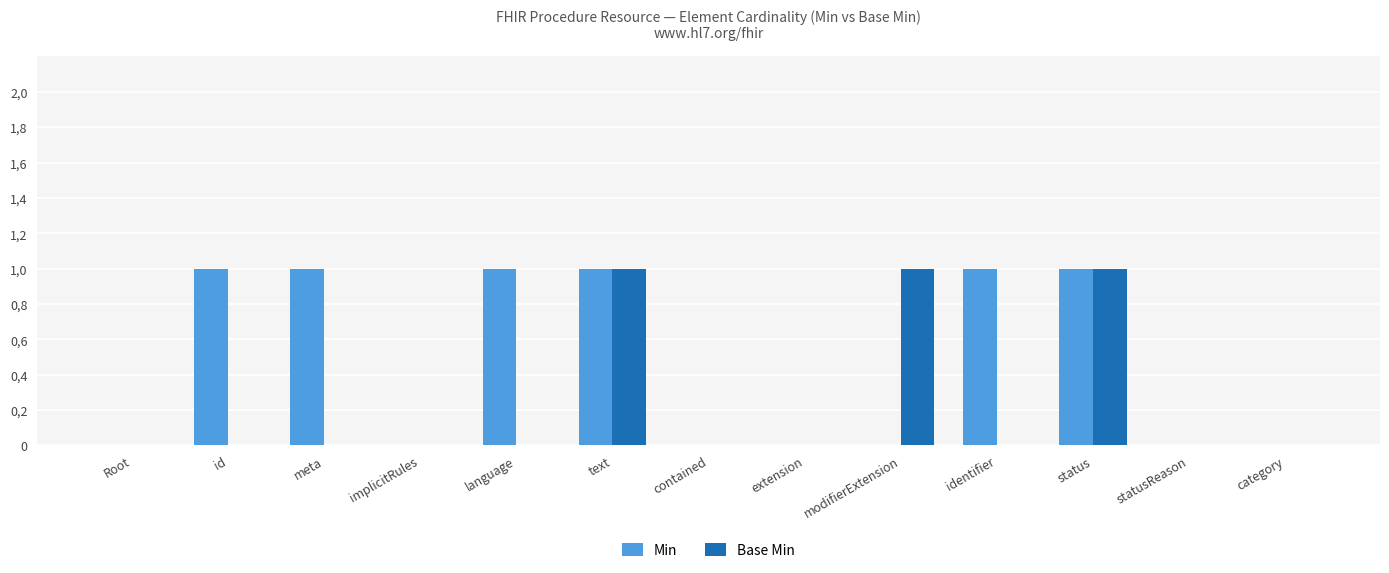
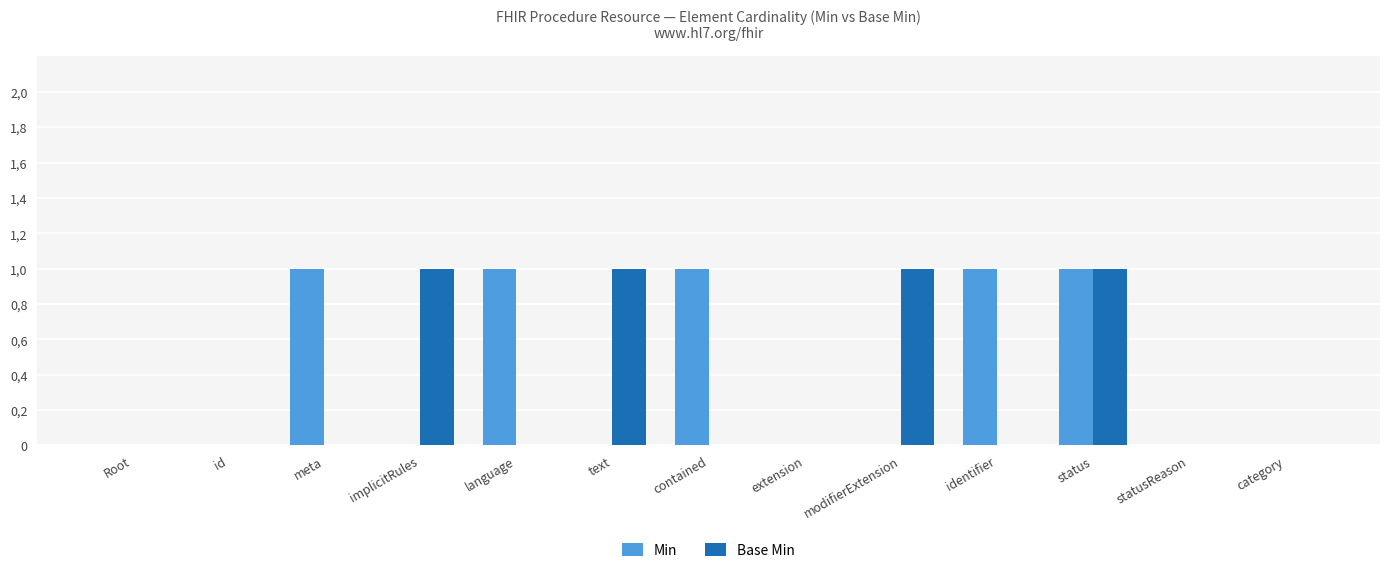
Min, id: 10.0 -> 0.0
Base Min, implicitRules: 0.0 -> 10.0
Min, text: 10.0 -> 0.0
Min, contained: 0.0 -> 10.0
